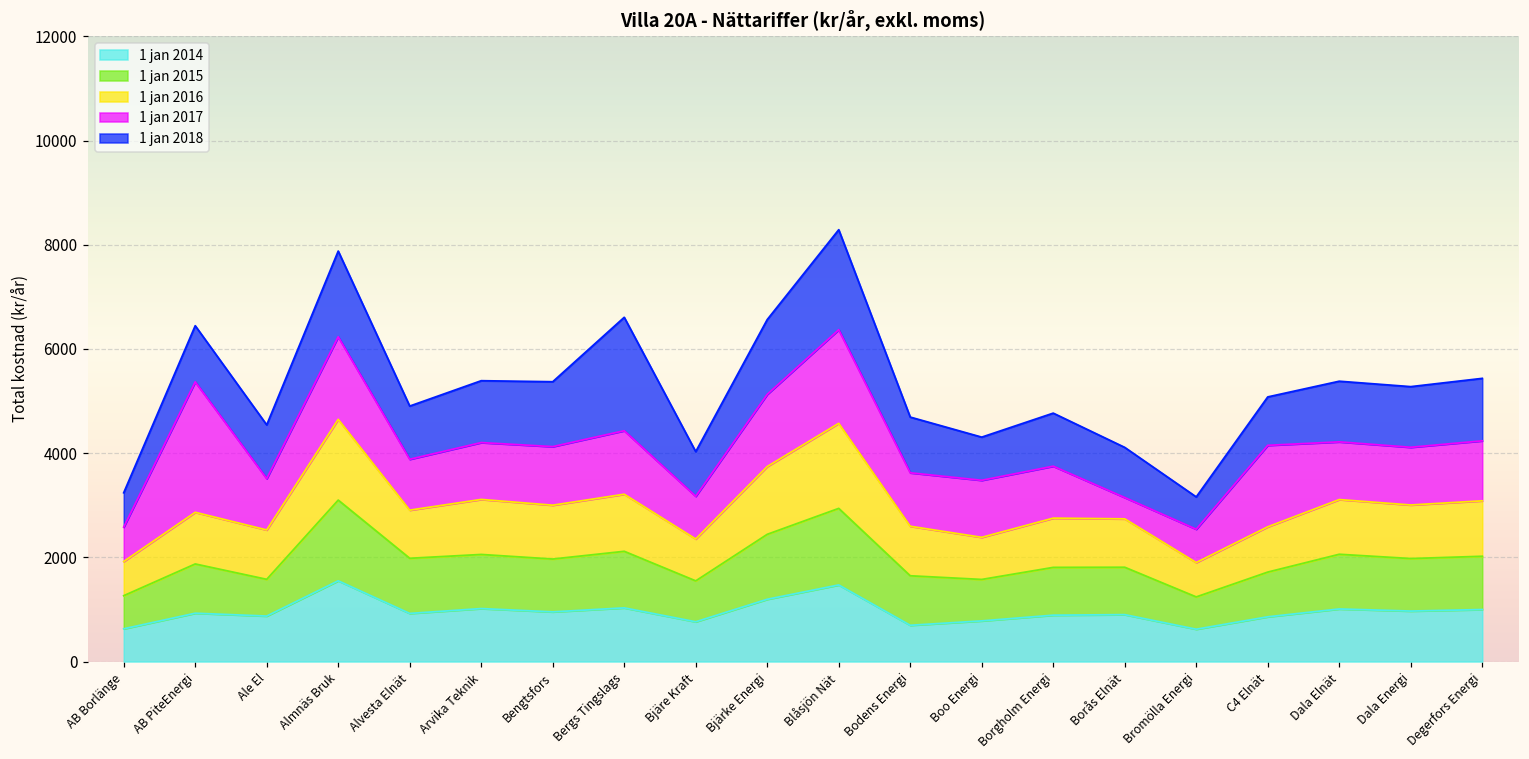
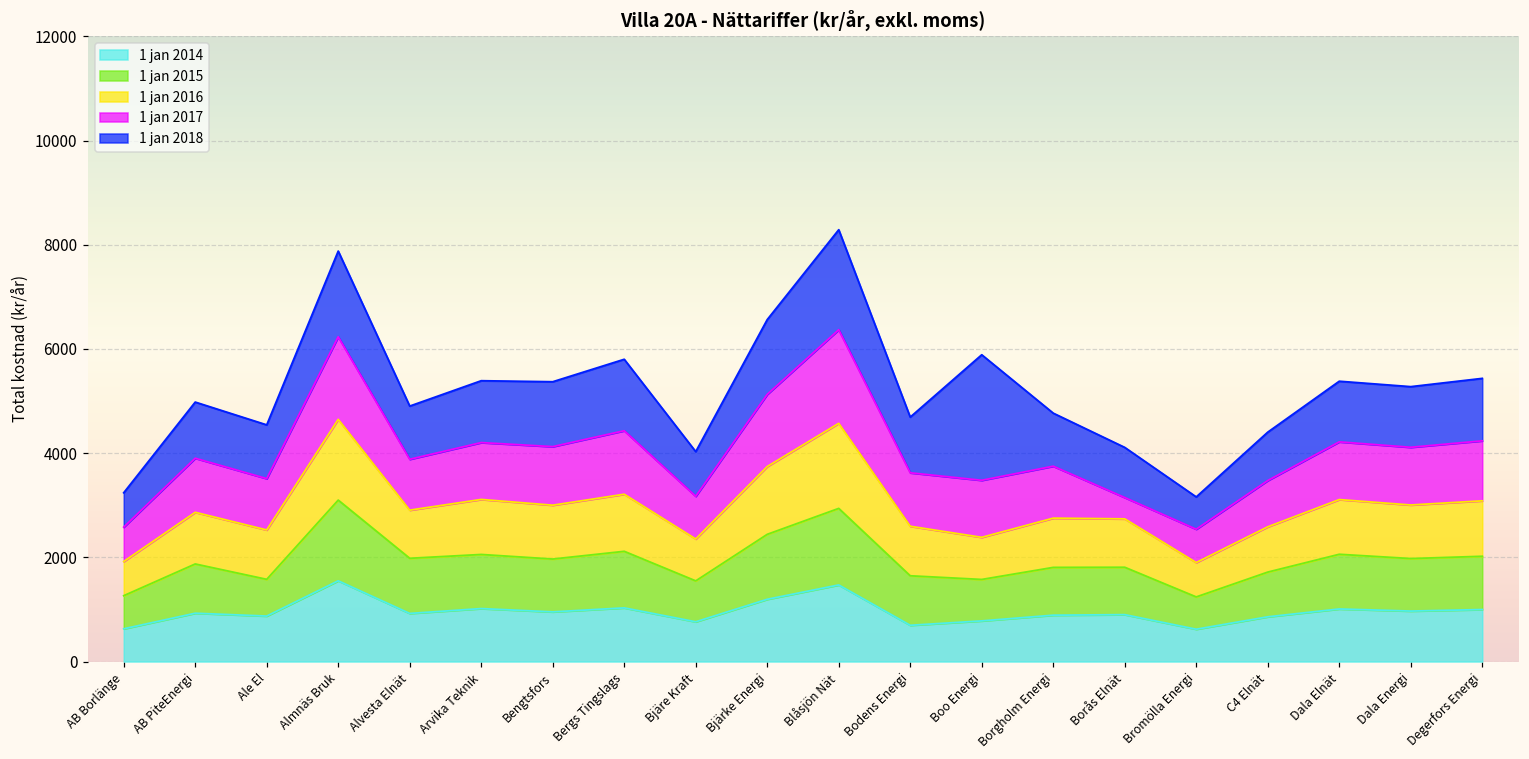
1 jan 2017, AB PiteEnergi: 2500 -> 1000
1 jan 2018, Bergs Tingslags: 2200 -> 1400
1 jan 2018, Boo Energi: 800 -> 2400
1 jan 2017, C4 Elnät: 1600 -> 900
